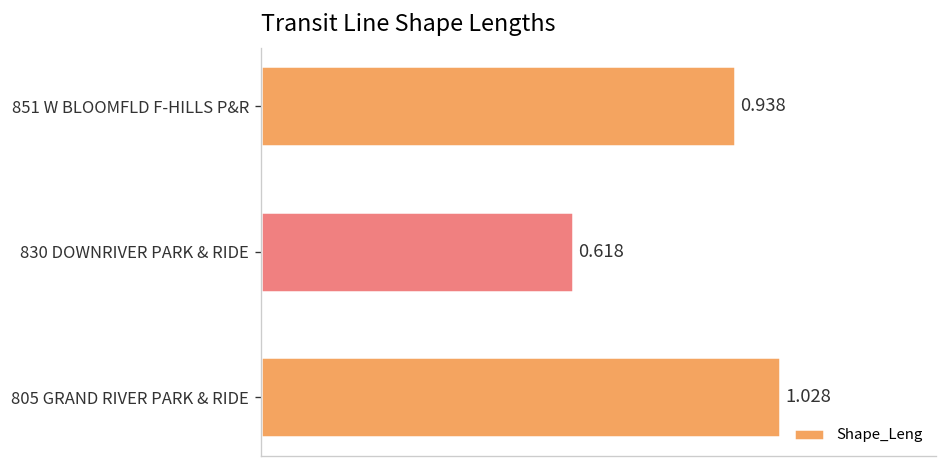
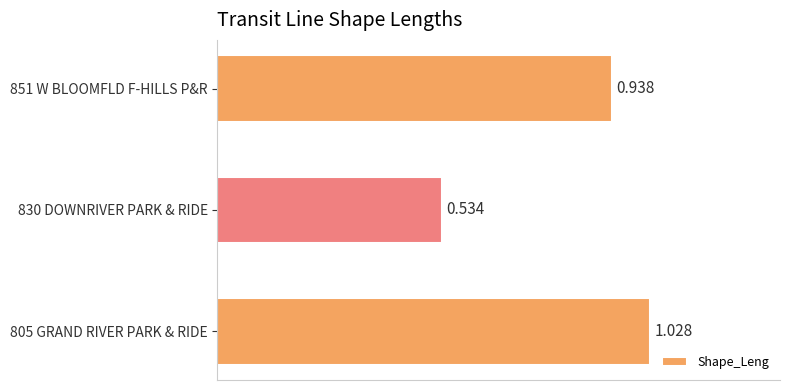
830 DOWNRIVER PARK & RIDE: 0.618 -> 0.534
